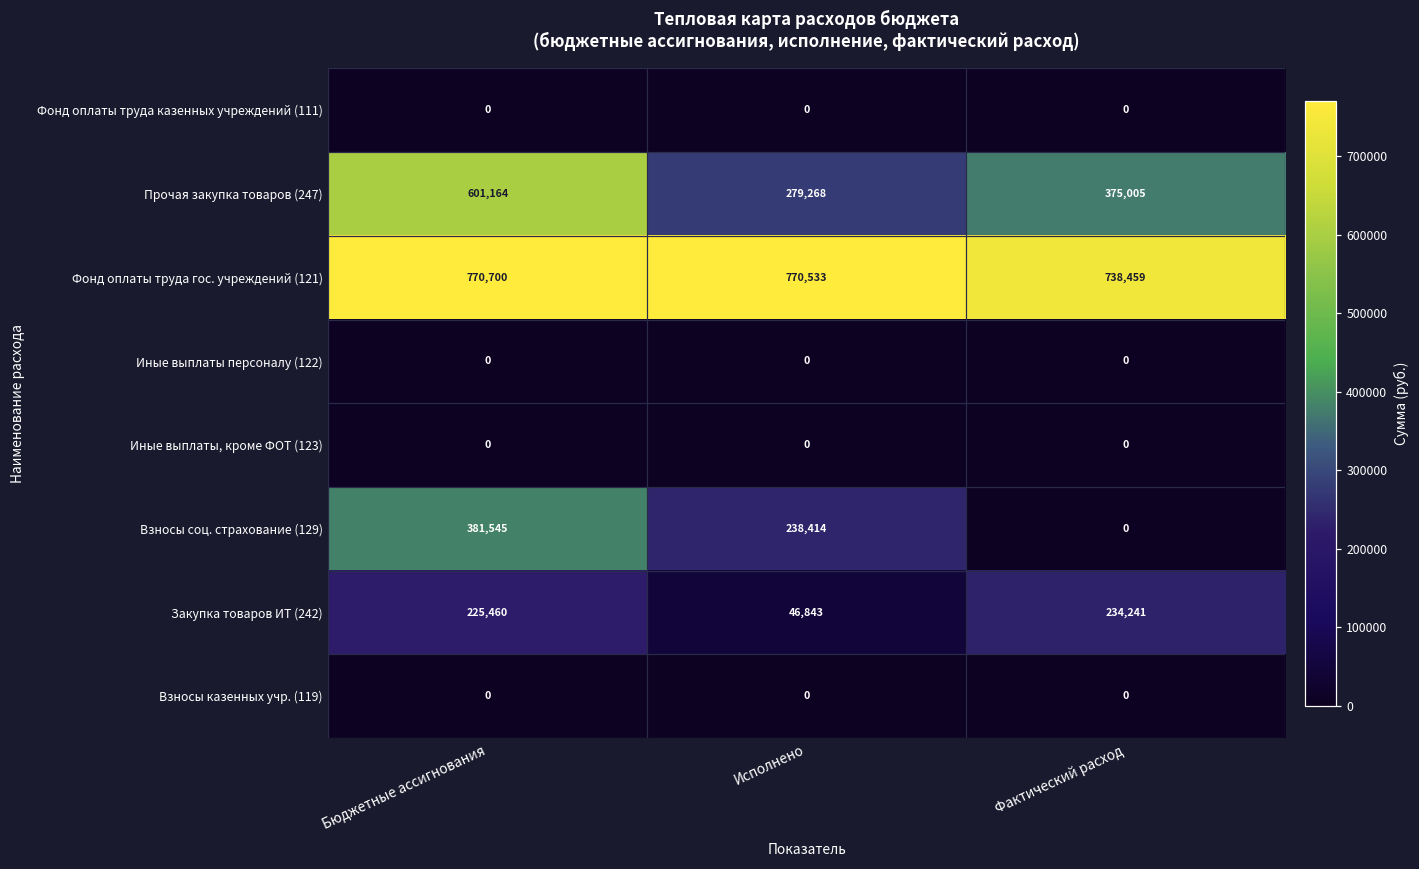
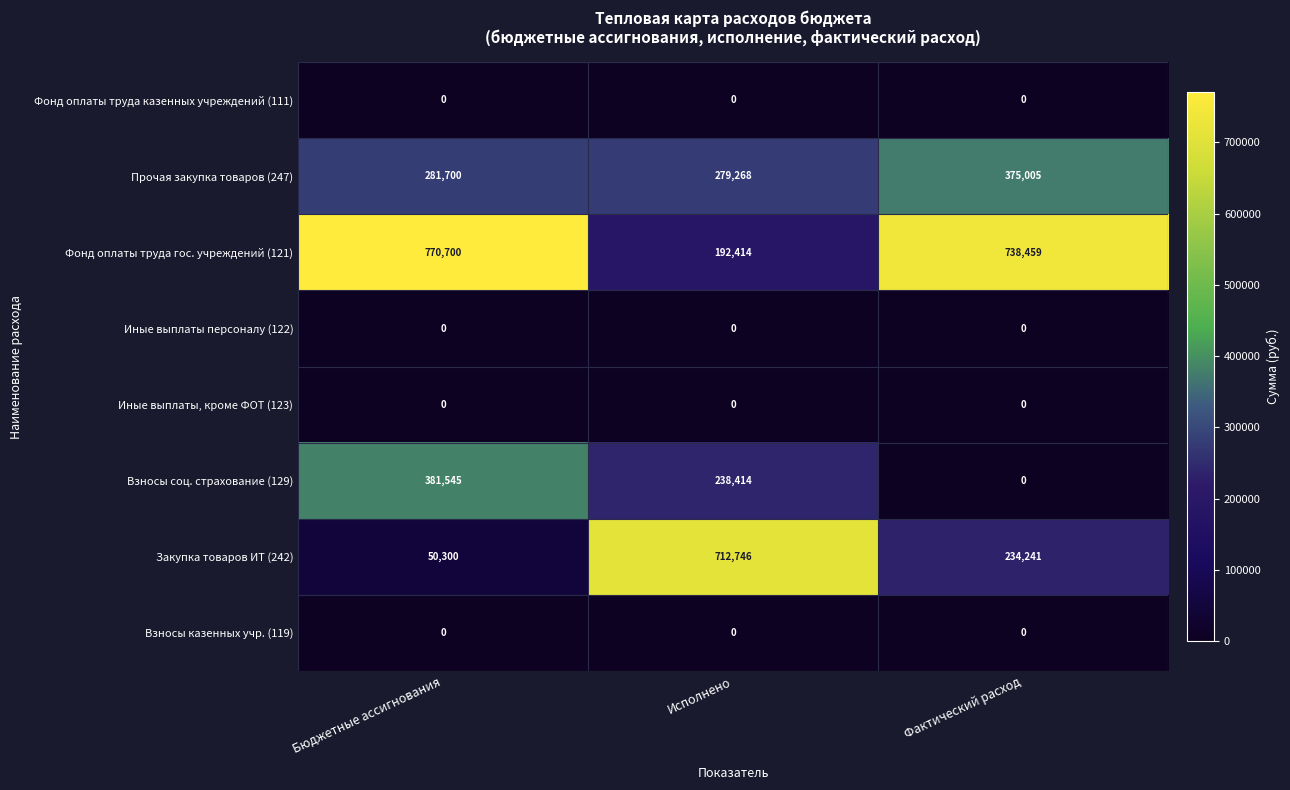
Прочая закупка товаров (247), Бюджетные ассигнования: 601,164 -> 281,700
Фонд оплаты труда гос. учреждений (121), Исполнено: 770,533 -> 192,414
Закупка товаров ИТ (242), Бюджетные ассигнования: 225,460 -> 50,300
Закупка товаров ИТ (242), Исполнено: 46,843 -> 712,746
